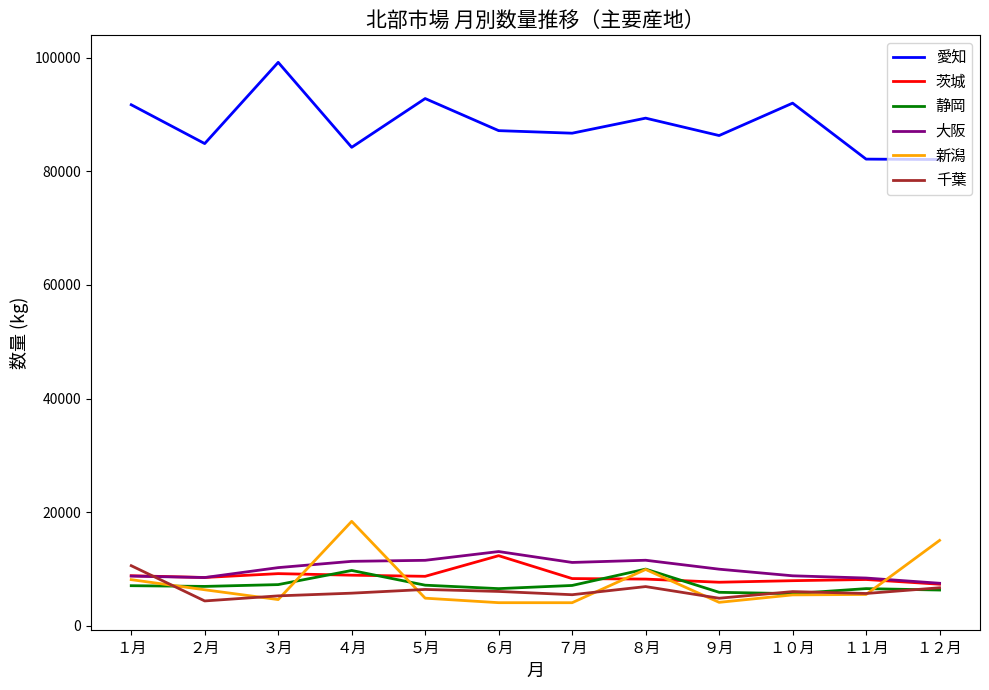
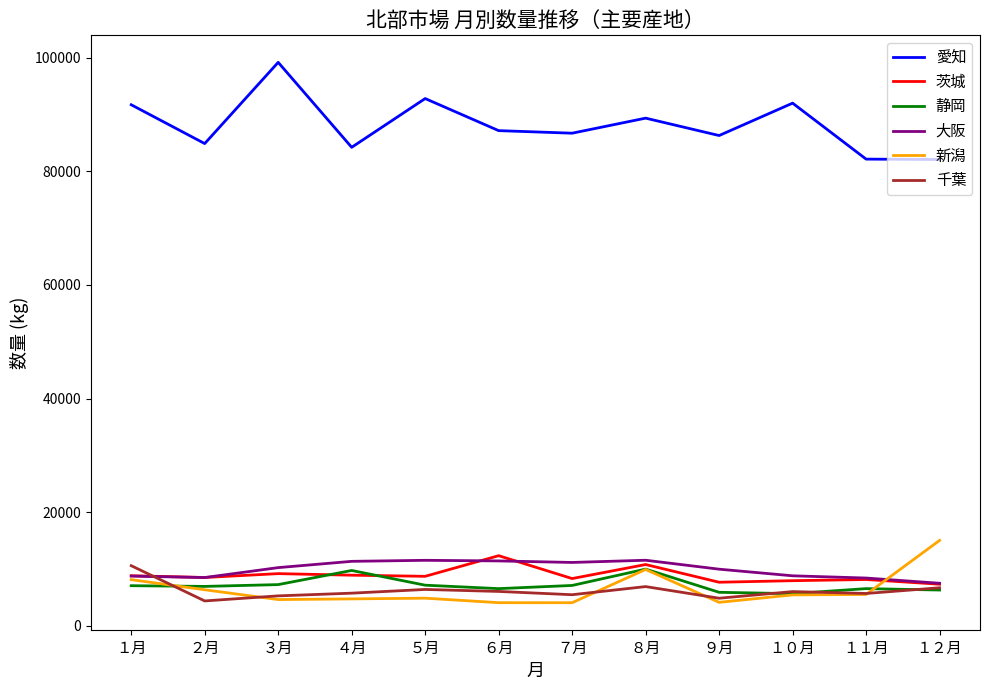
新潟, ４月: 18000 -> 5000
大阪, ６月: 13000 -> 11000
茨城, ８月: 8000 -> 11000
